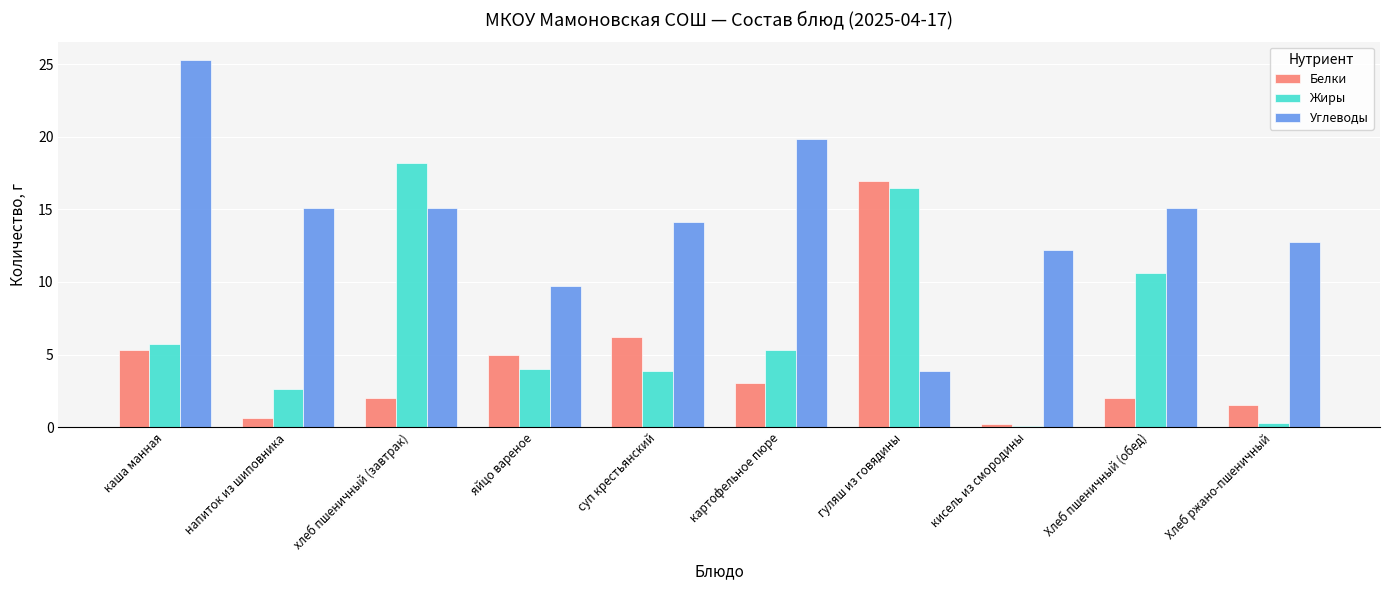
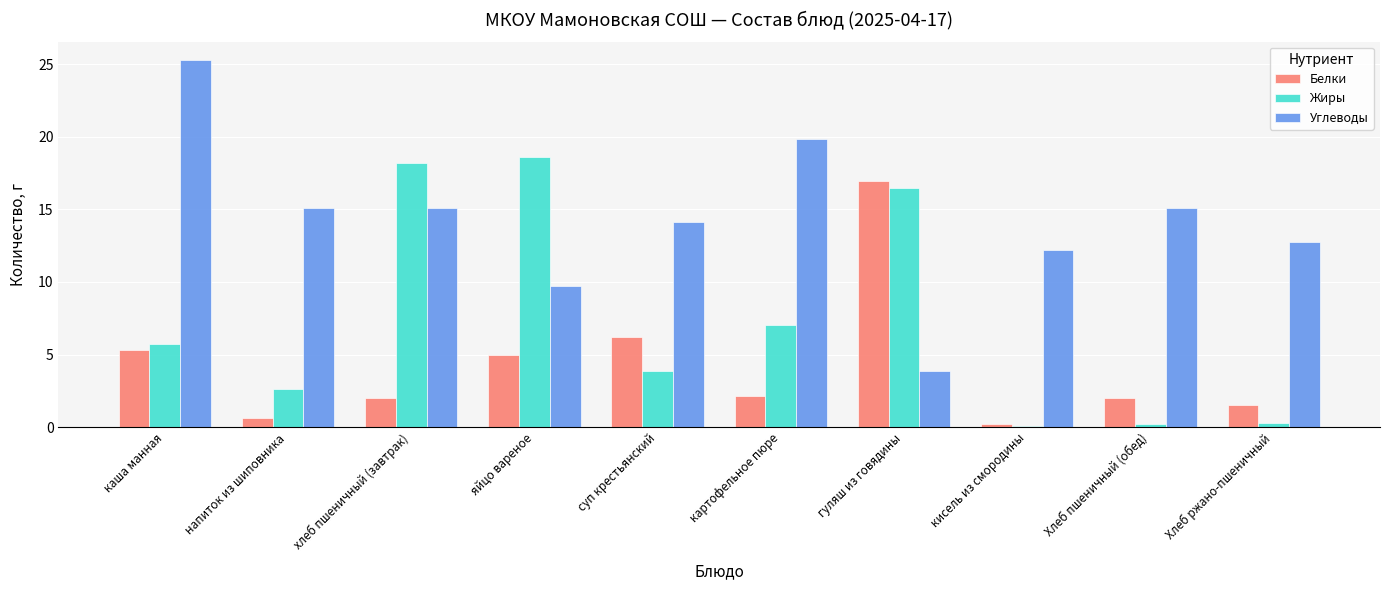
Жиры, яйцо вареное: 4.0 -> 18.6
Белки, картофельное пюре: 3.1 -> 2.1
Жиры, картофельное пюре: 5.3 -> 7.0
Жиры, Хлеб пшеничный (обед): 10.6 -> 0.2
